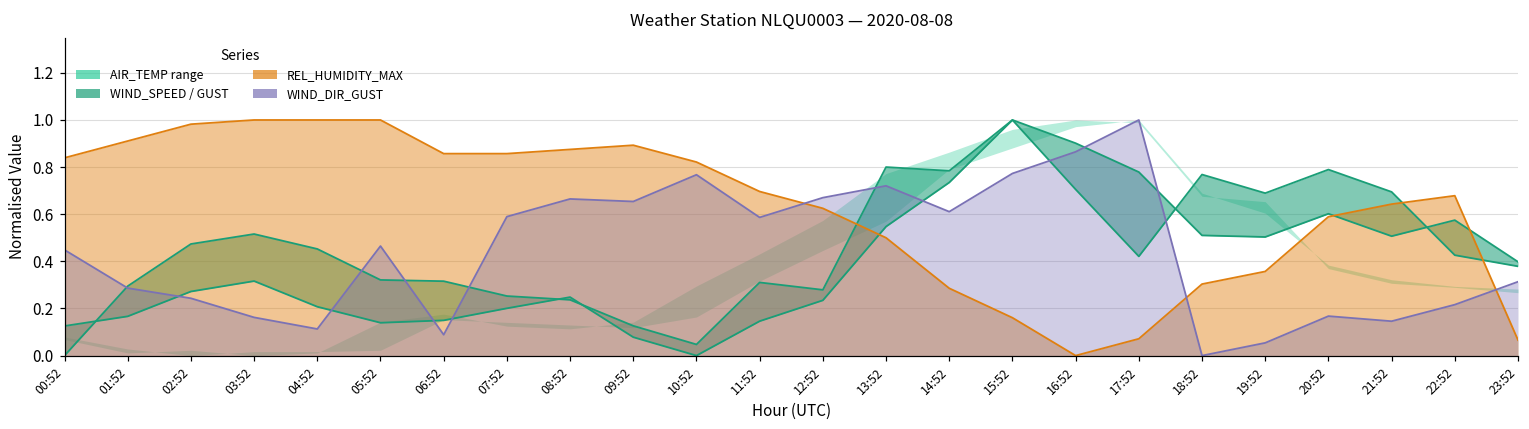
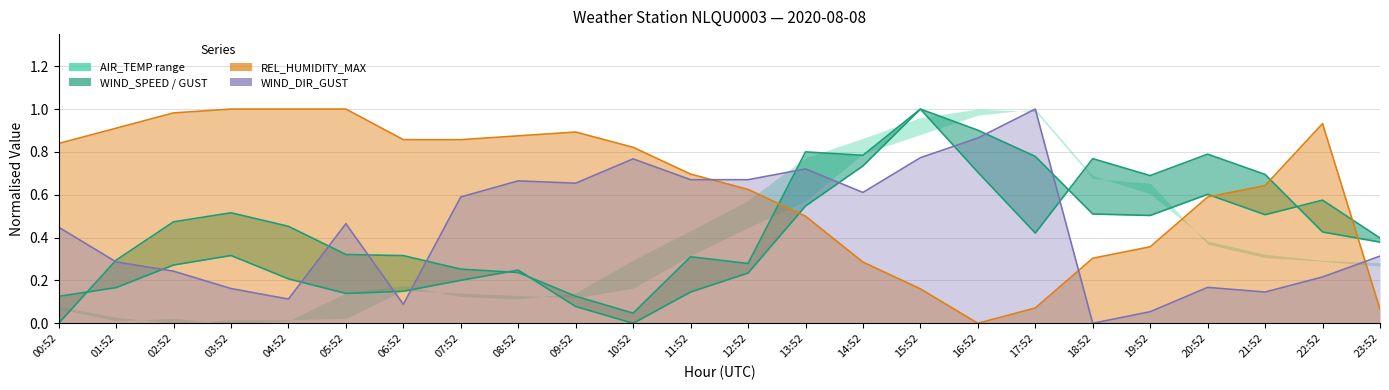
WIND_DIR_GUST, 11:52: 0.59 -> 0.67
REL_HUMIDITY_MAX, 22:52: 0.68 -> 0.93
